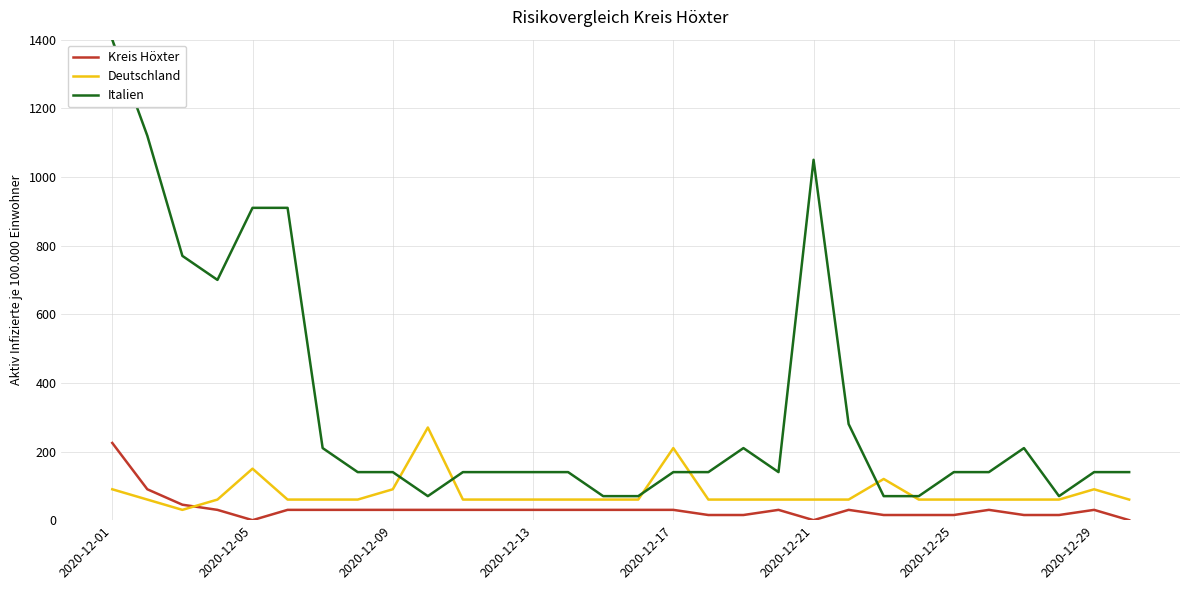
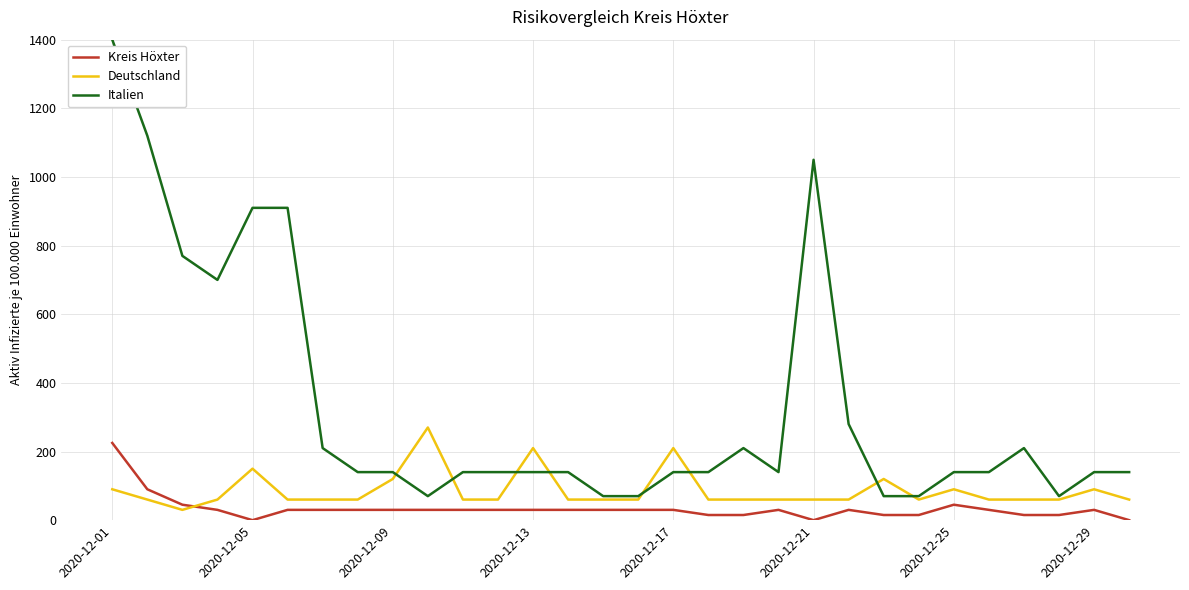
Deutschland, 2020-12-09: 90 -> 120
Deutschland, 2020-12-13: 60 -> 210
Kreis Höxter, 2020-12-25: 20 -> 50
Deutschland, 2020-12-25: 60 -> 90
